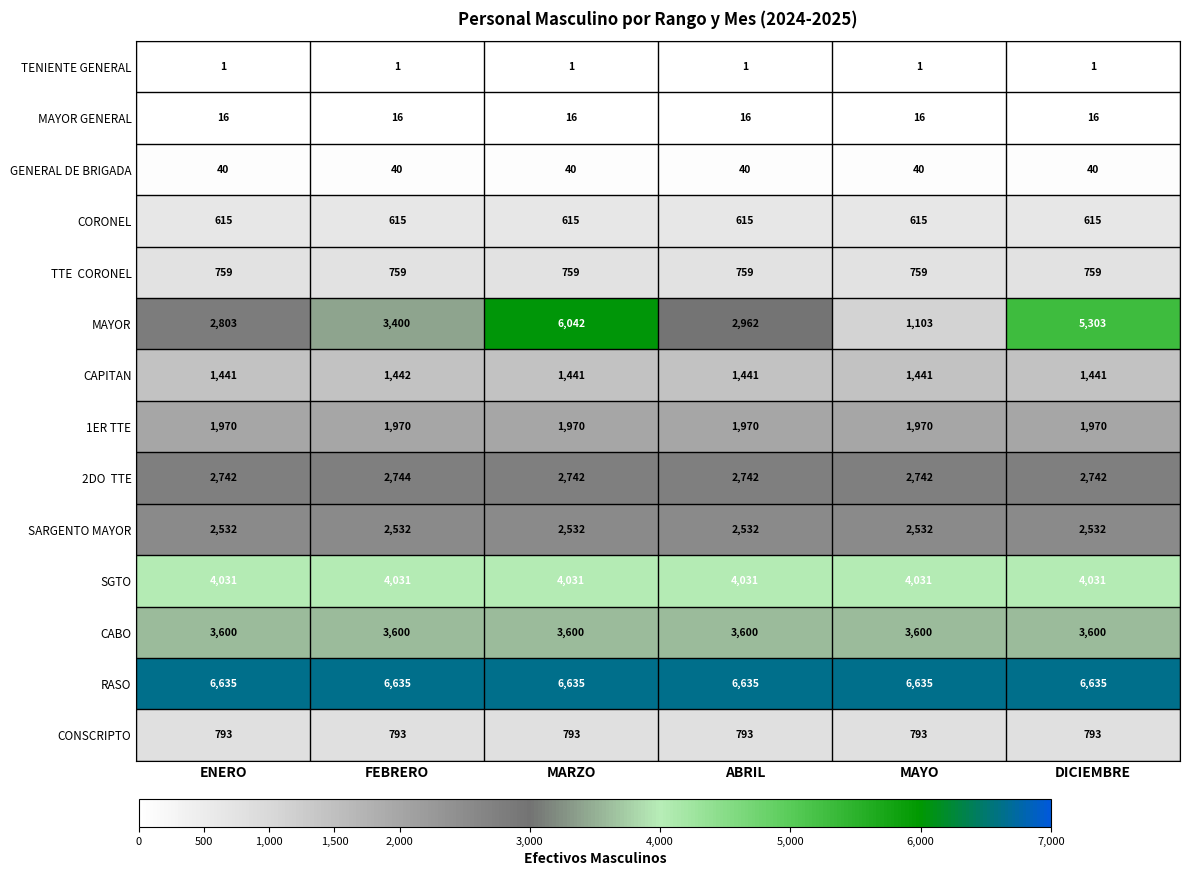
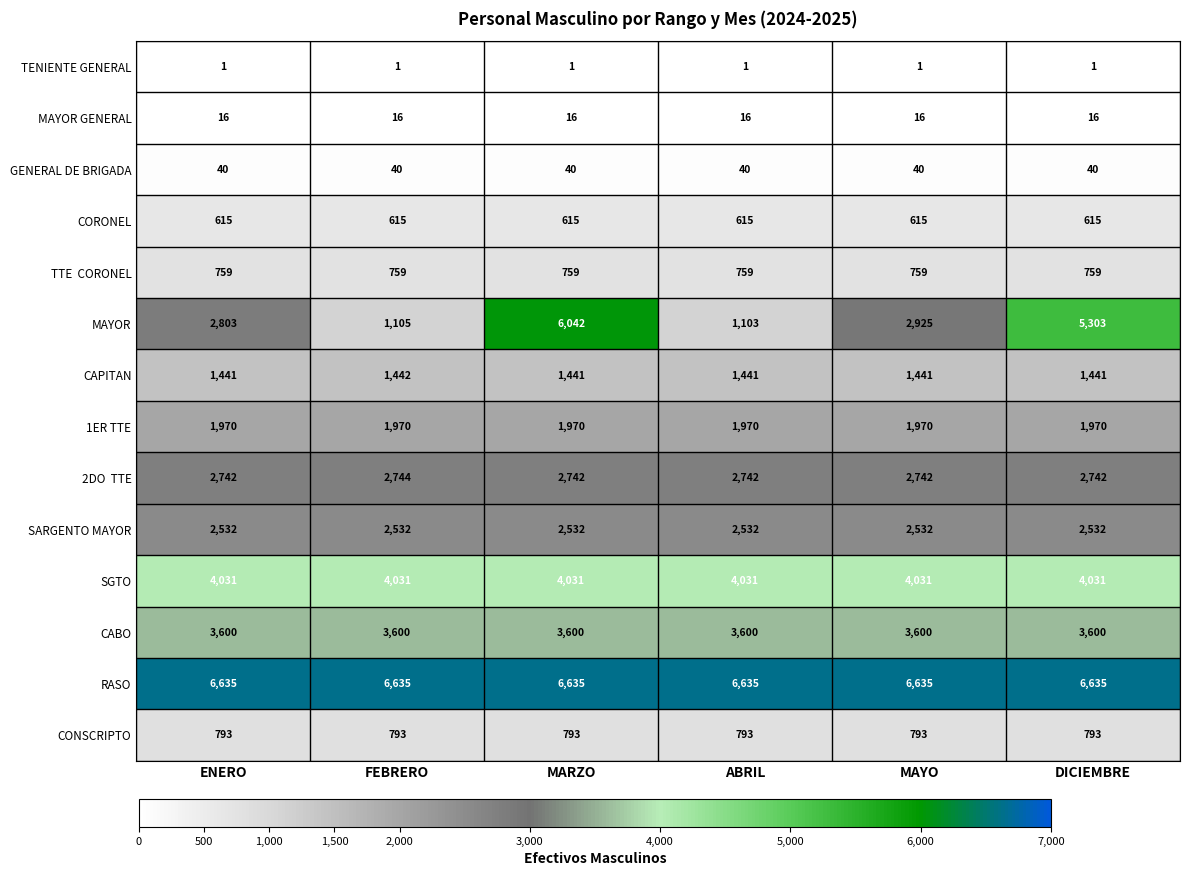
MAYOR, FEBRERO: 3,400 -> 1,105
MAYOR, ABRIL: 2,962 -> 1,103
MAYOR, MAYO: 1,103 -> 2,925
